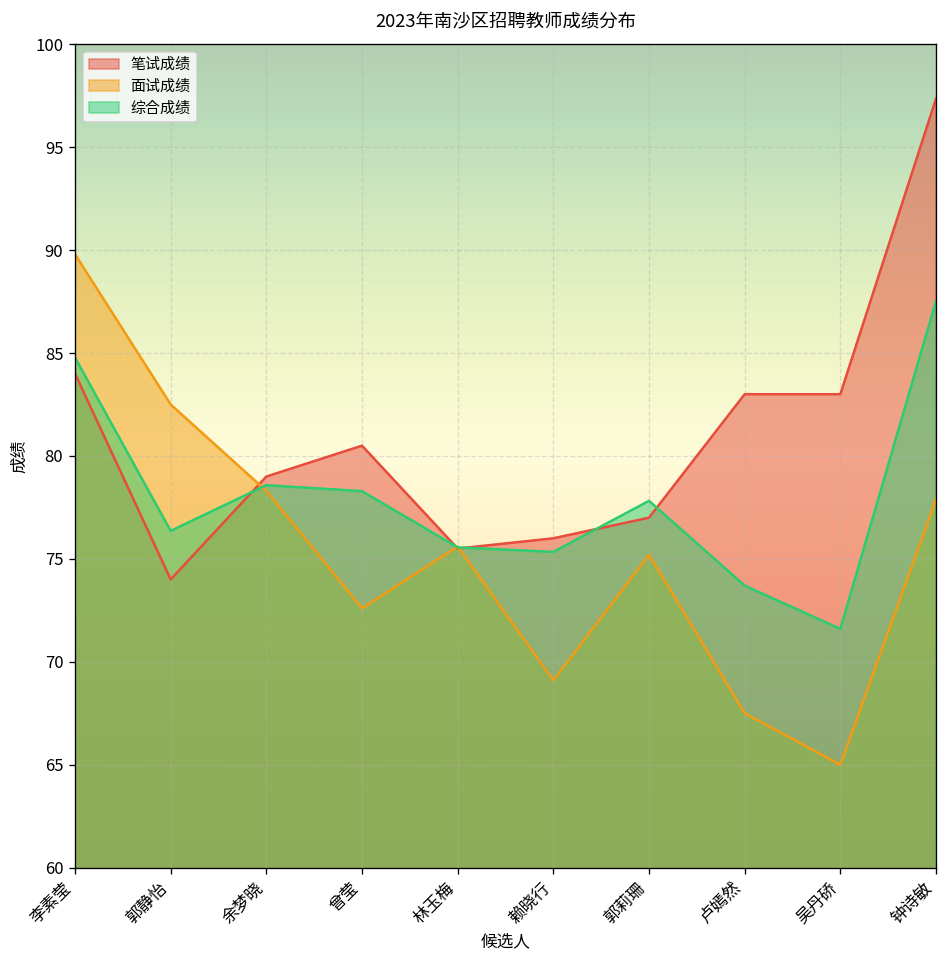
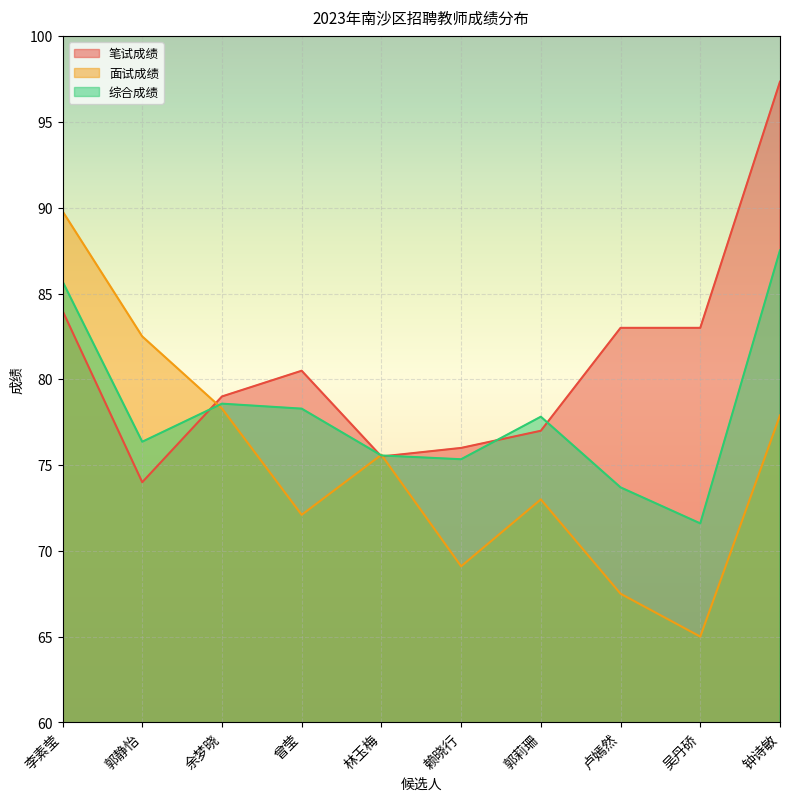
综合成绩, 李素莹: 84.8 -> 85.7
面试成绩, 曾莹: 72.6 -> 72.1
面试成绩, 郭莉珊: 75.2 -> 73.0
